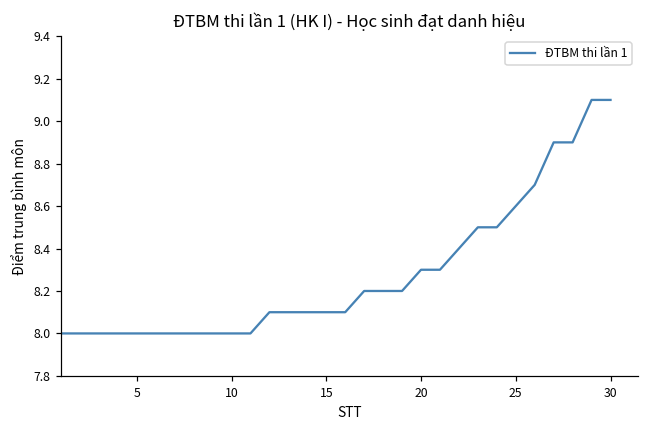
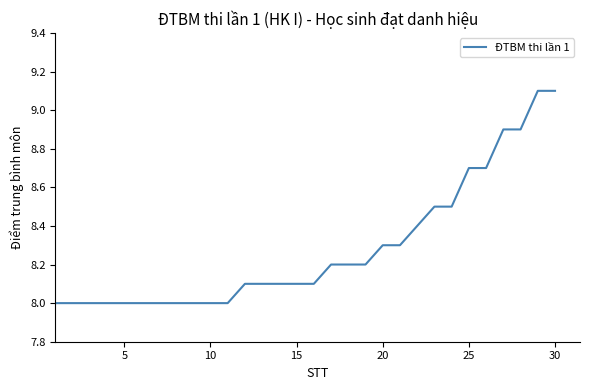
25: 8.6 -> 8.7
